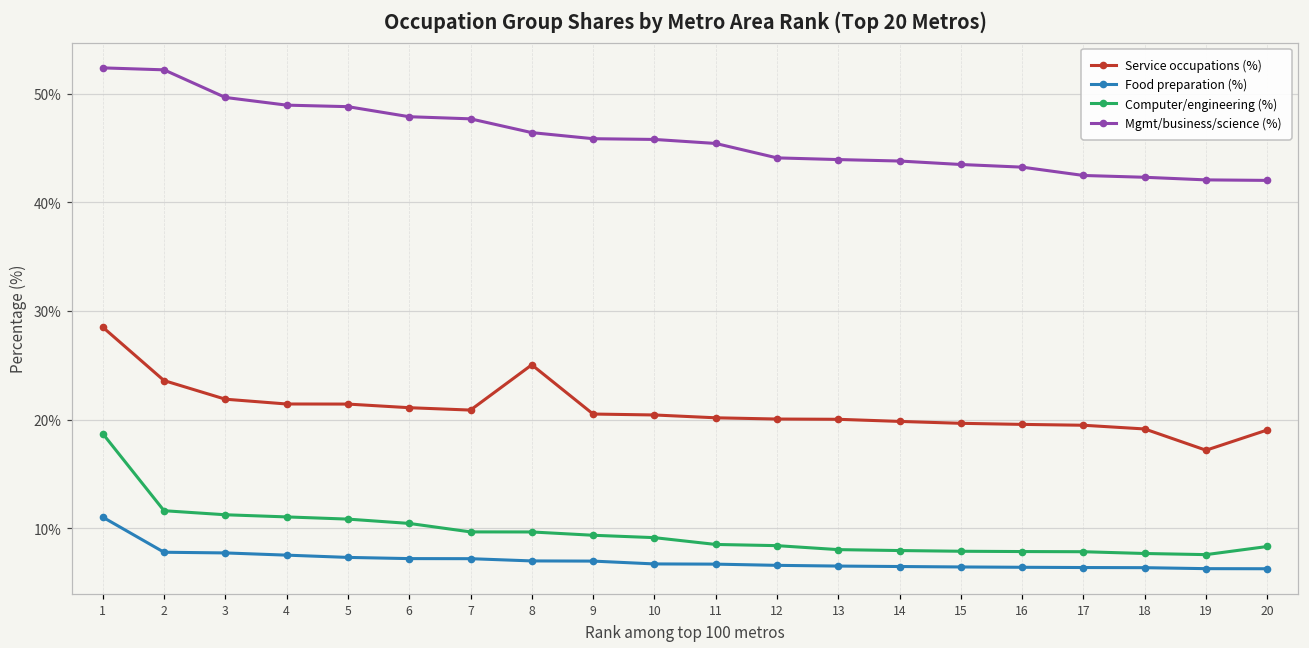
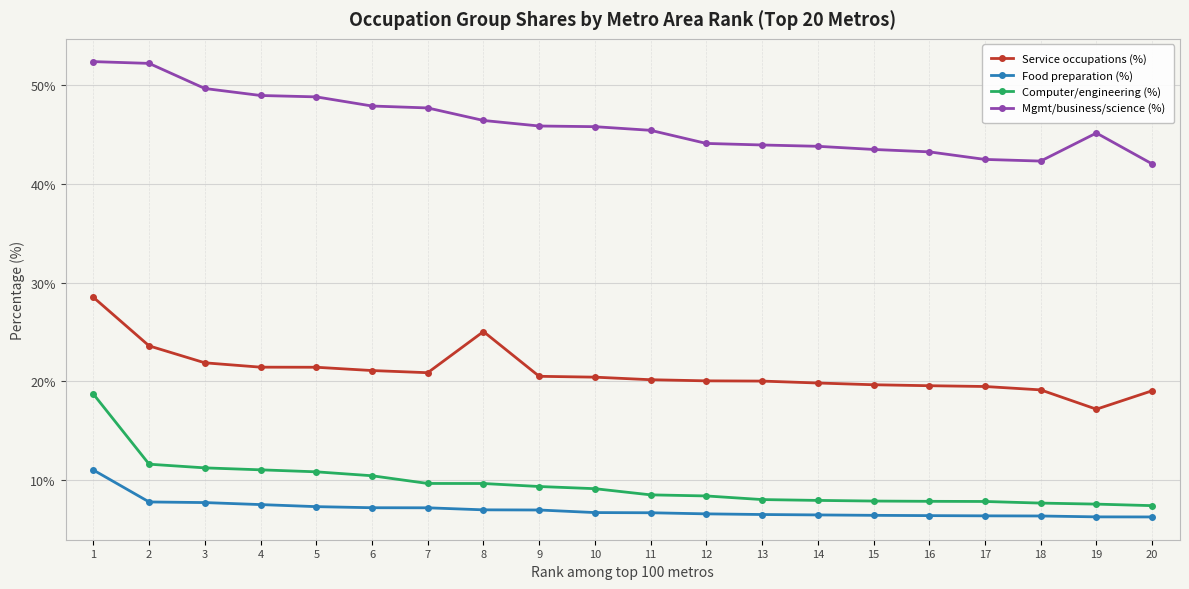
Mgmt/business/science (%), 19: 42% -> 45%
Computer/engineering (%), 20: 8% -> 7%
